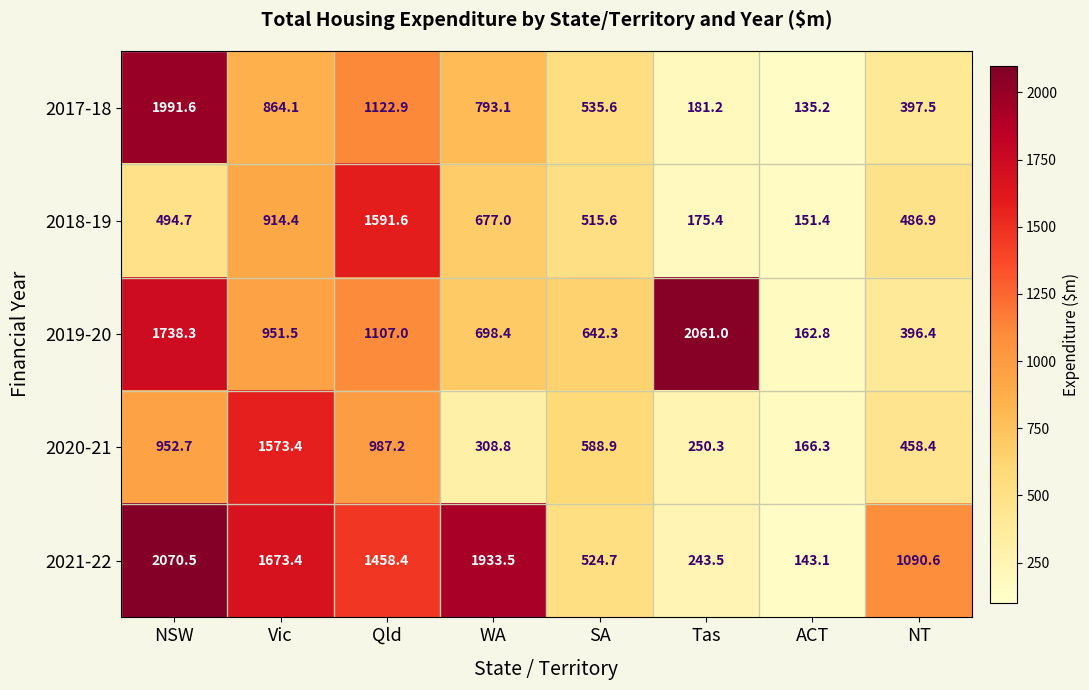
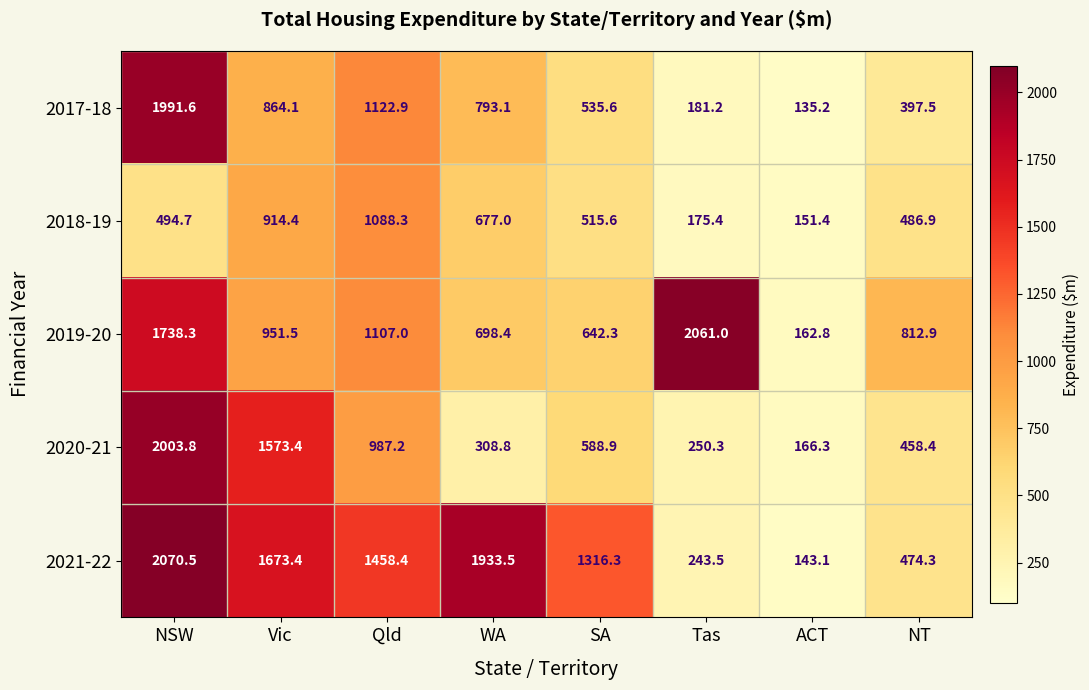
2018-19, Qld: 1591.6 -> 1088.3
2019-20, NT: 396.4 -> 812.9
2020-21, NSW: 952.7 -> 2003.8
2021-22, SA: 524.7 -> 1316.3
2021-22, NT: 1090.6 -> 474.3
